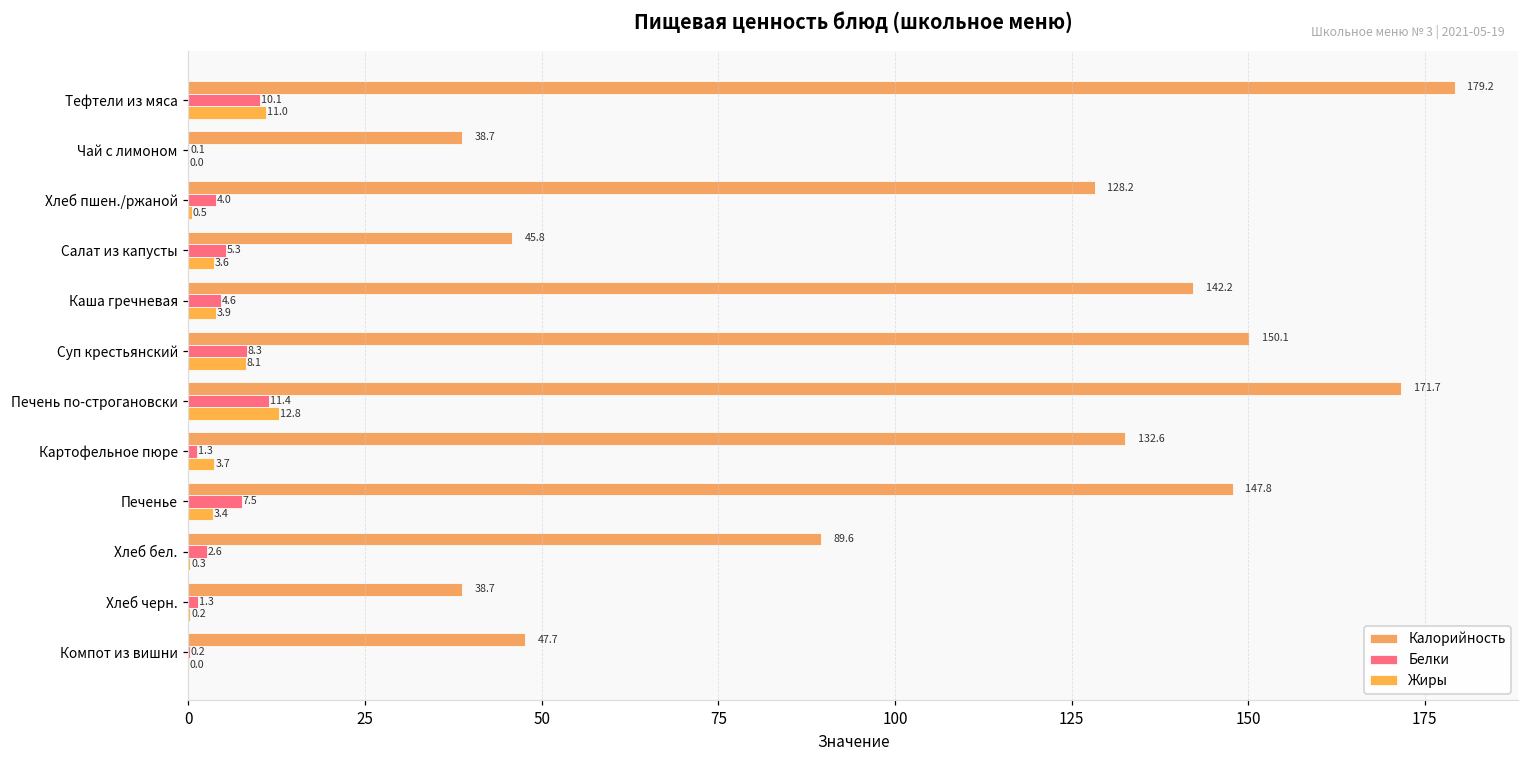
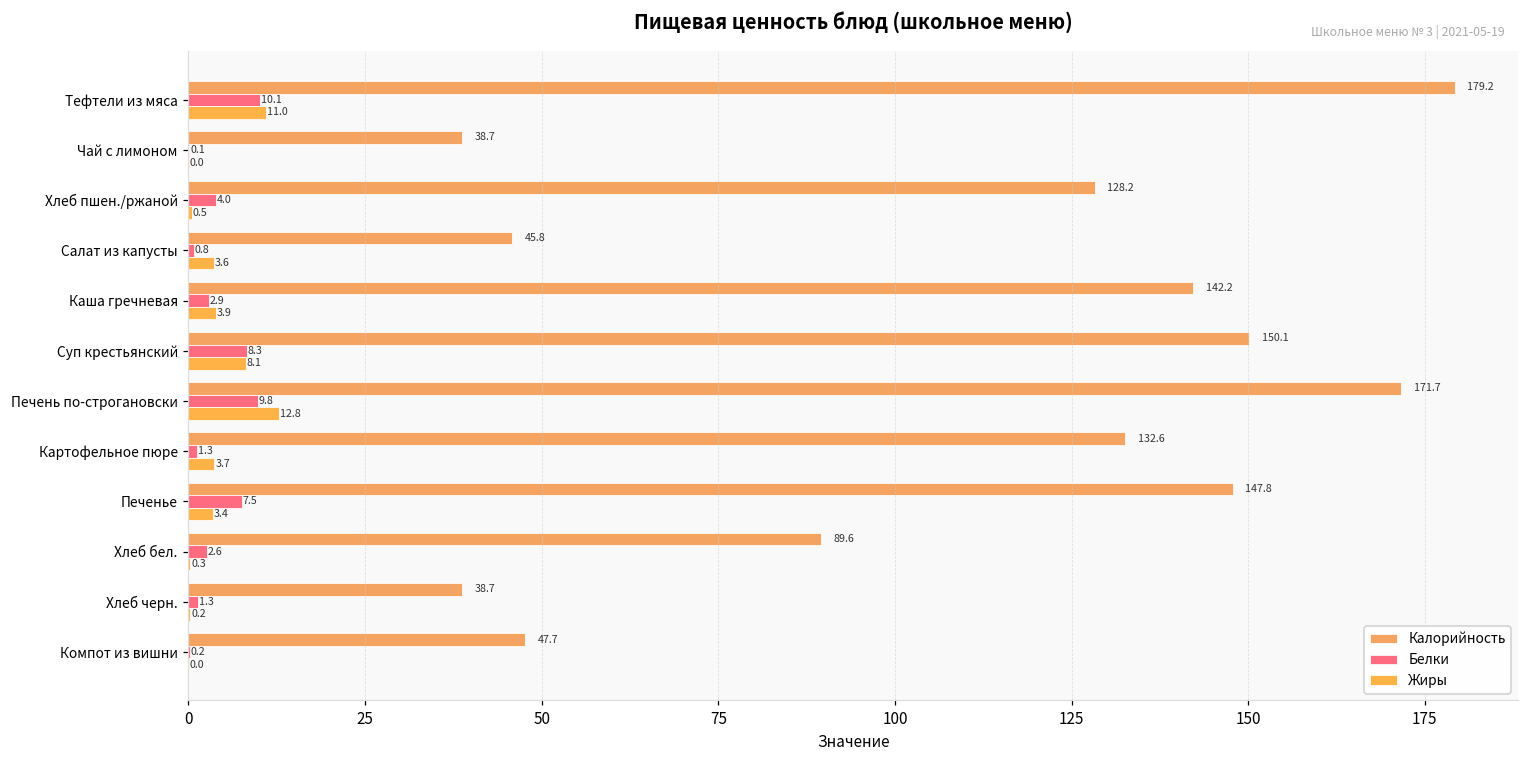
Белки, Салат из капусты: 5.3 -> 0.8
Белки, Каша гречневая: 4.6 -> 2.9
Белки, Печень по-строгановски: 11.4 -> 9.8
